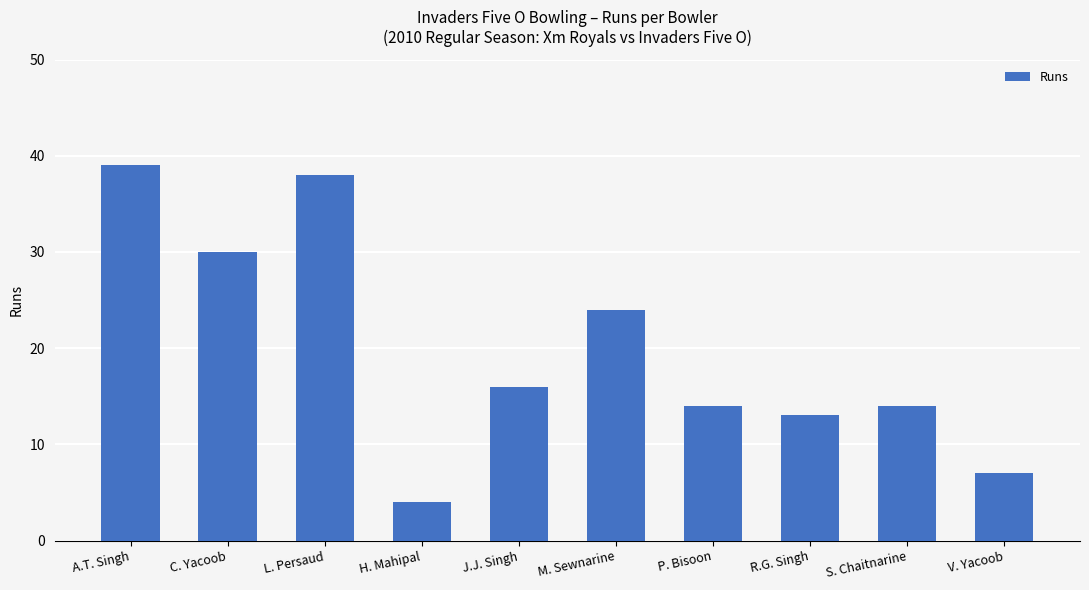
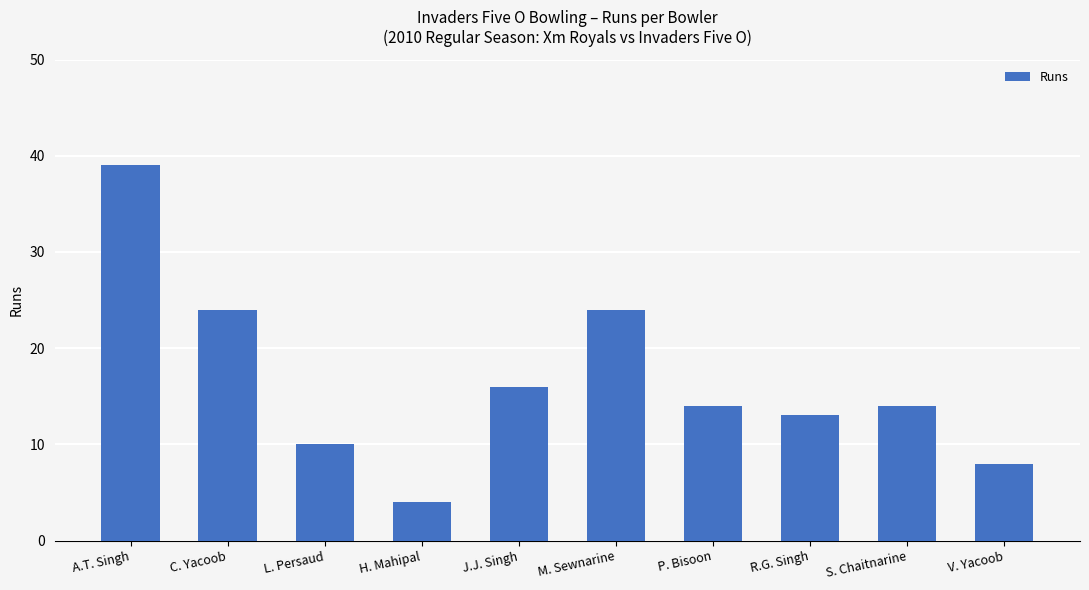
C. Yacoob: 30 -> 24
L. Persaud: 38 -> 10
V. Yacoob: 7 -> 8
